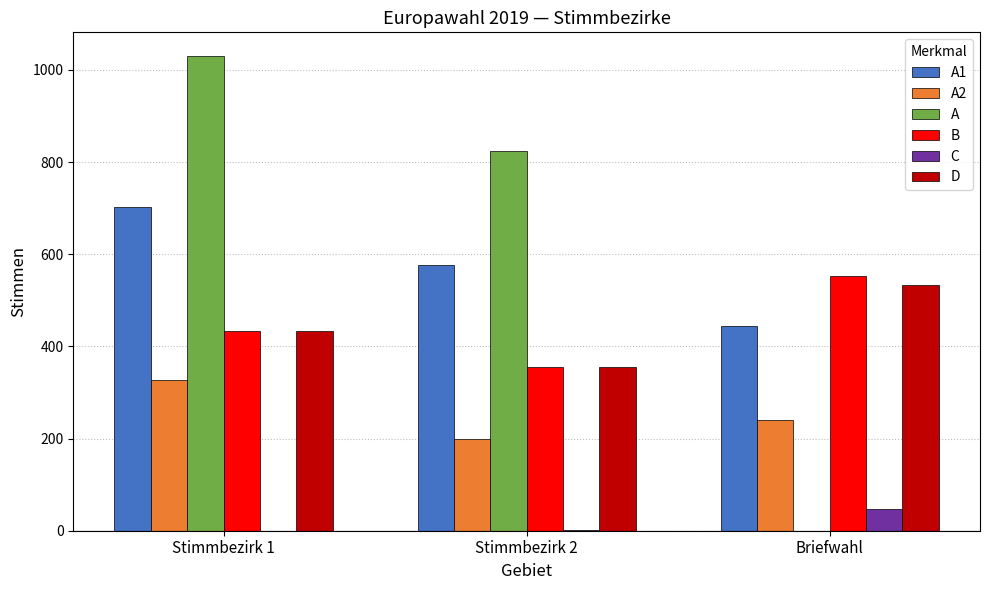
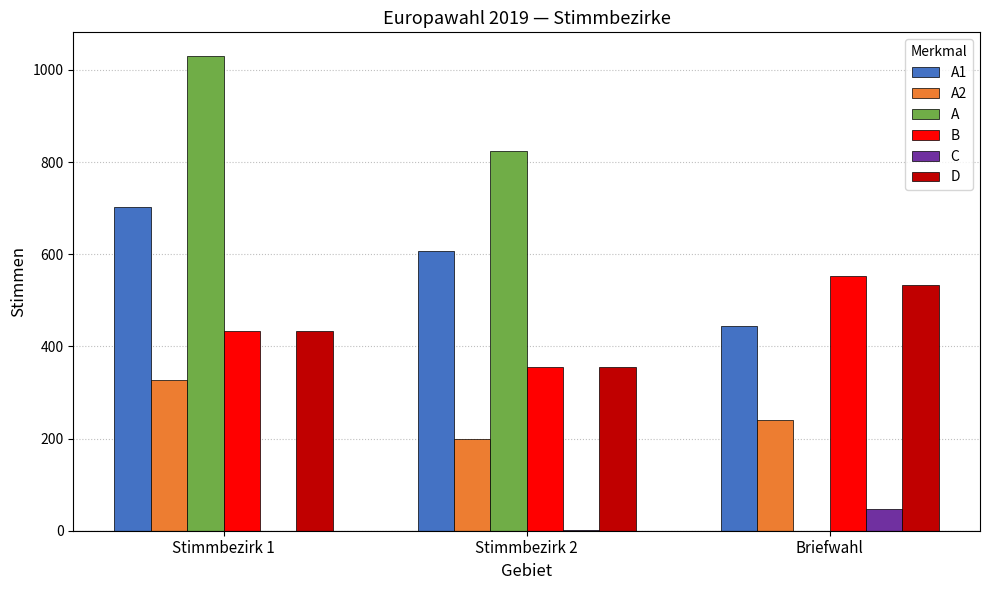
A1, Stimmbezirk 2: 580 -> 610
